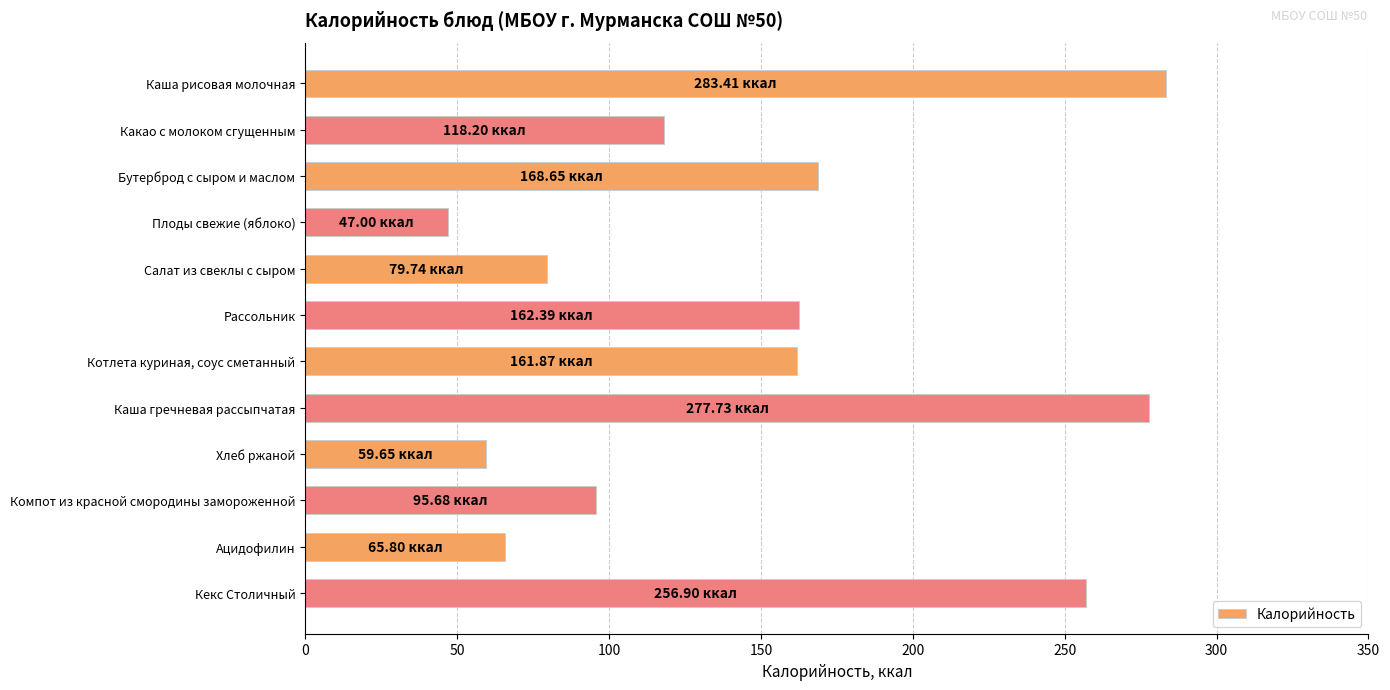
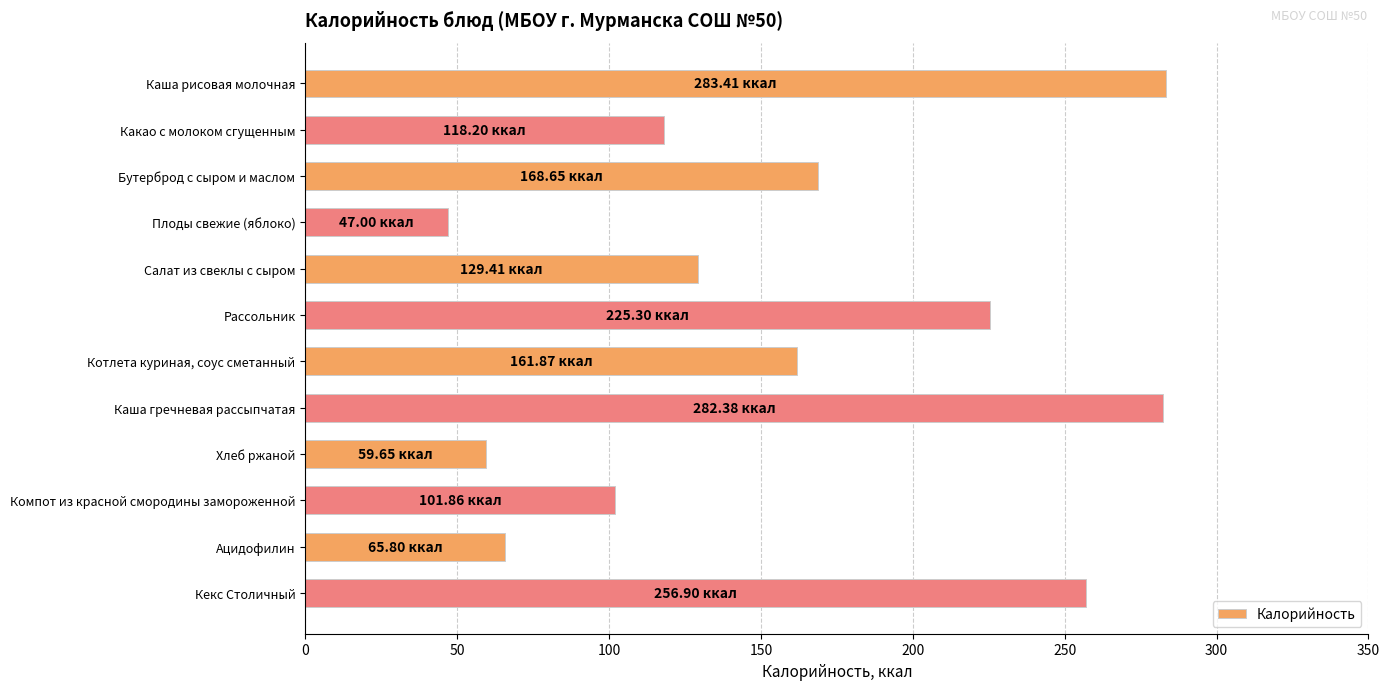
Салат из свеклы с сыром: 79.74 -> 129.41
Рассольник: 162.39 -> 225.30
Каша гречневая рассыпчатая: 277.73 -> 282.38
Компот из красной смородины замороженной: 95.68 -> 101.86
